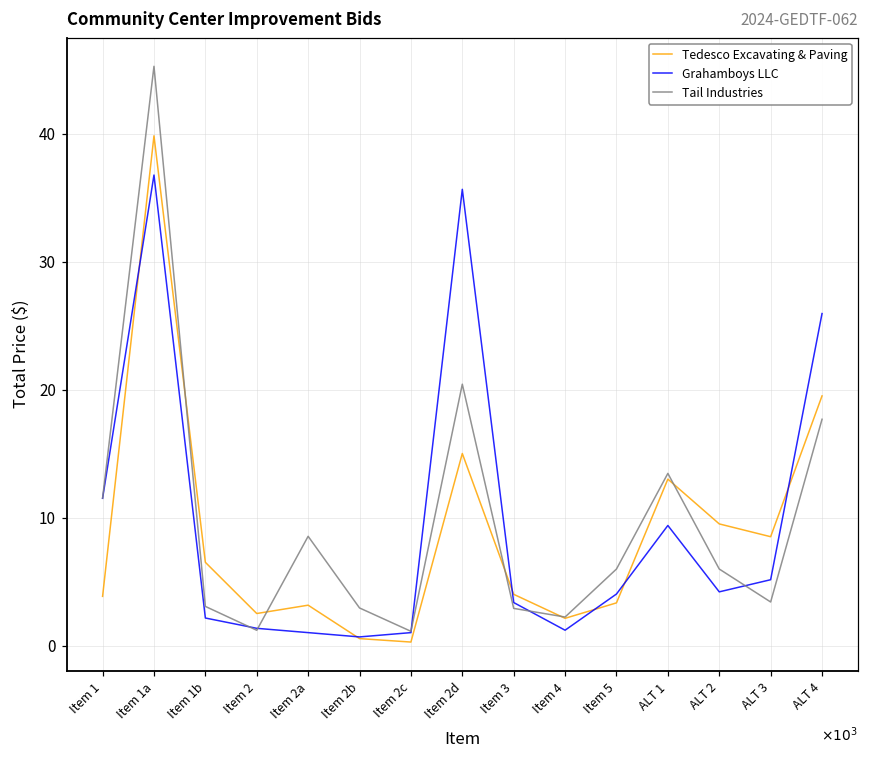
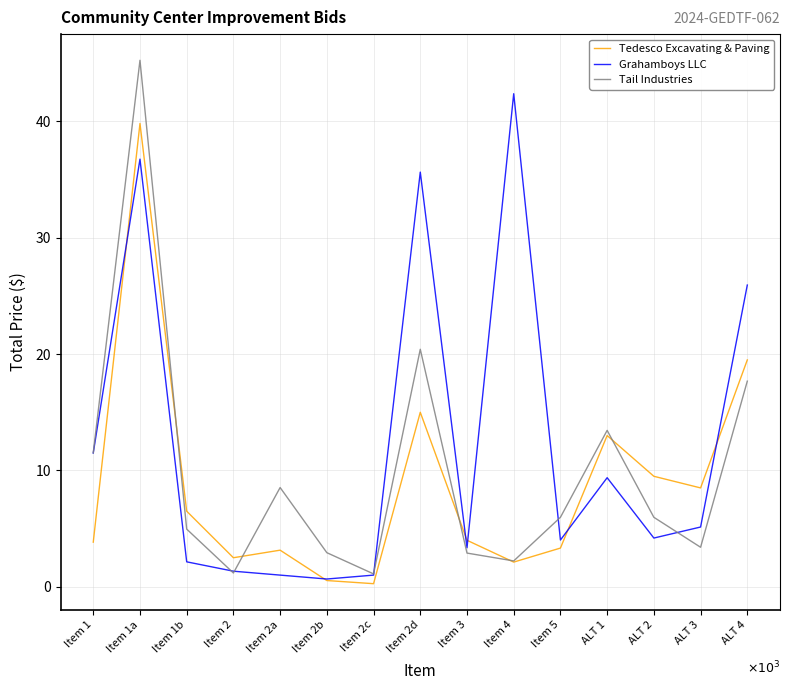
Tail Industries, Item 1b: 3.1 -> 5.0
Grahamboys LLC, Item 4: 1.2 -> 42.4
